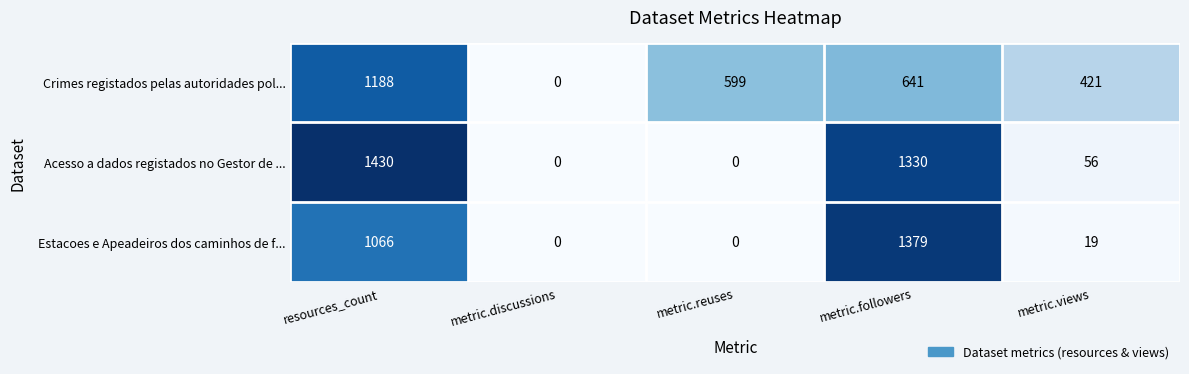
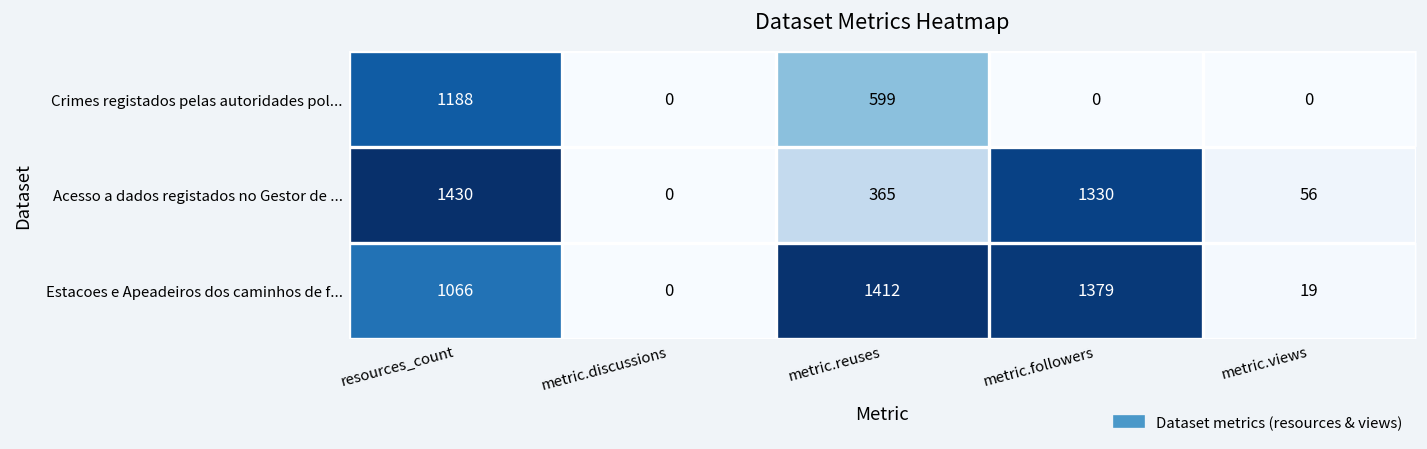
Crimes registados pelas autoridades pol..., metric.followers: 641 -> 0
Crimes registados pelas autoridades pol..., metric.views: 421 -> 0
Acesso a dados registados no Gestor de ..., metric.reuses: 0 -> 365
Estacoes e Apeadeiros dos caminhos de f..., metric.reuses: 0 -> 1412
